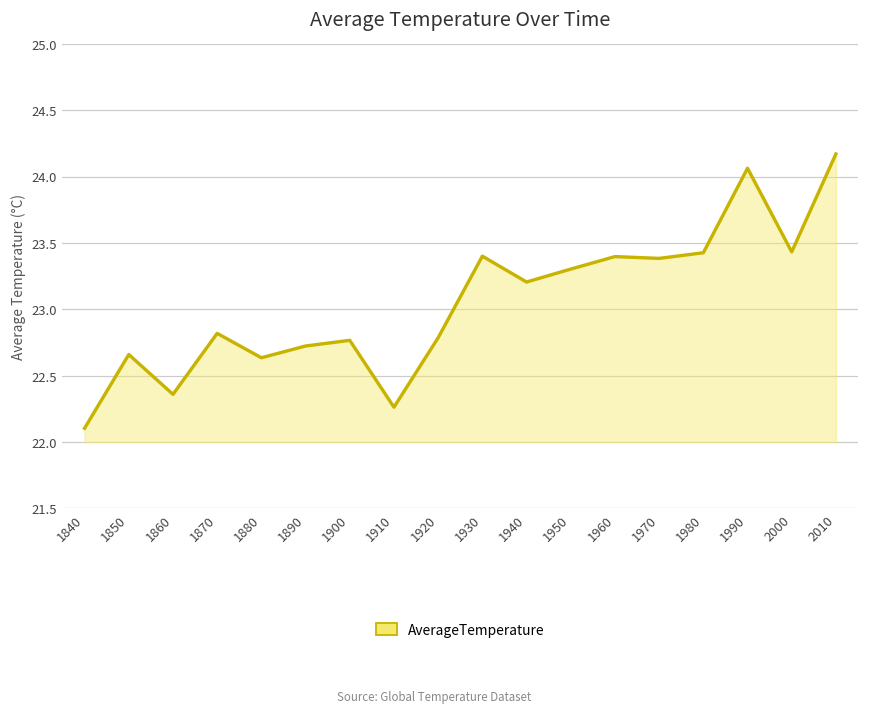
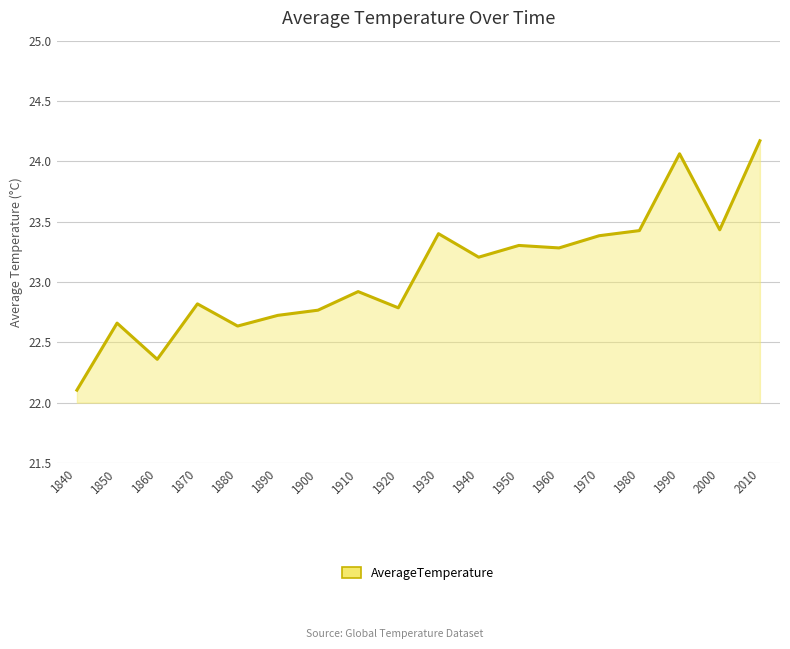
1910: 22.26 -> 22.92
1960: 23.40 -> 23.28
